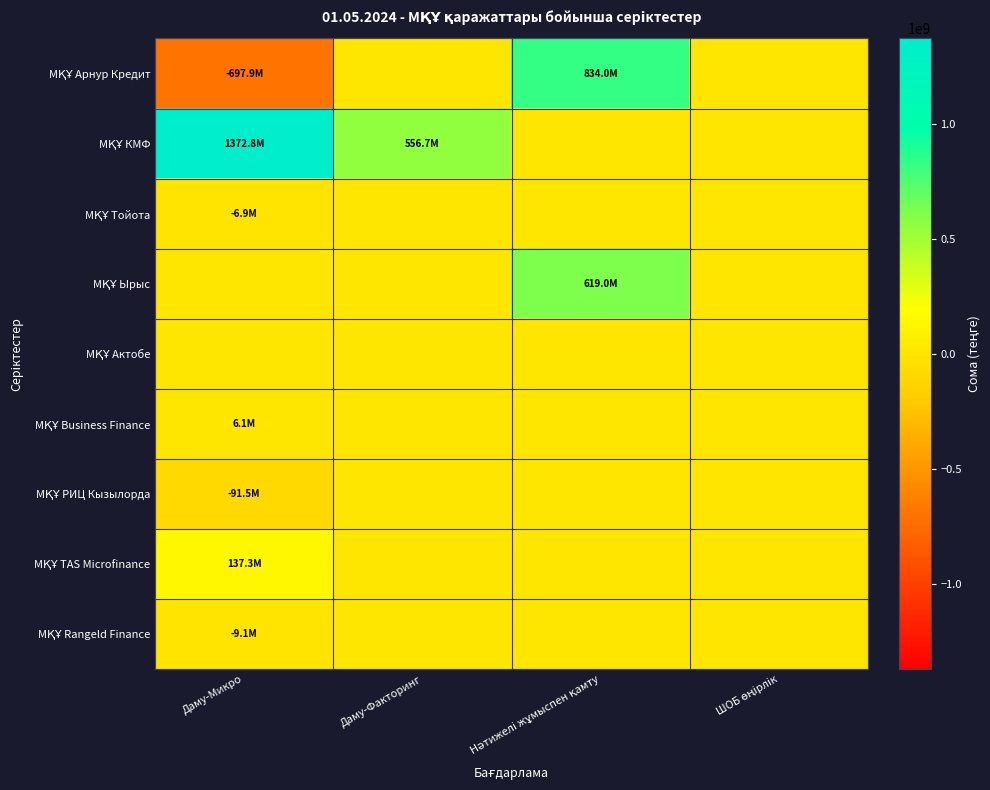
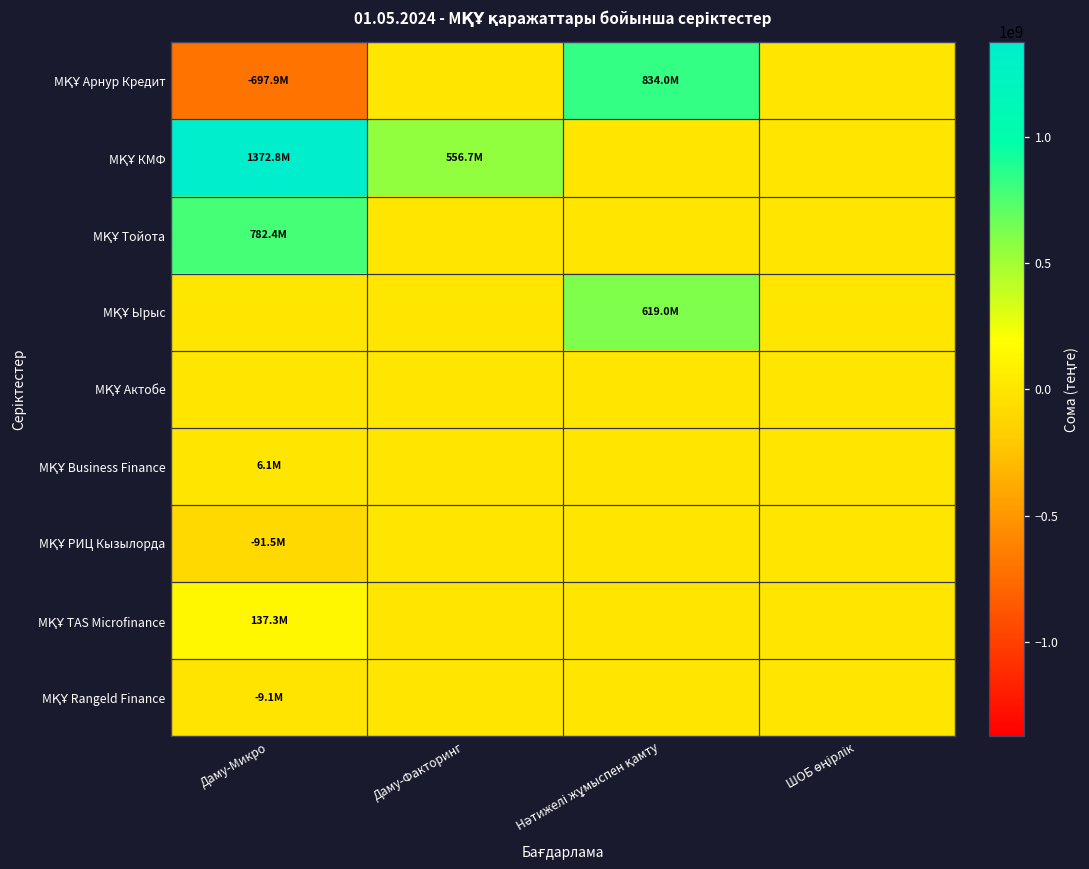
МҚҰ Тойота, Даму-Микро: -6.9M -> 782.4M
